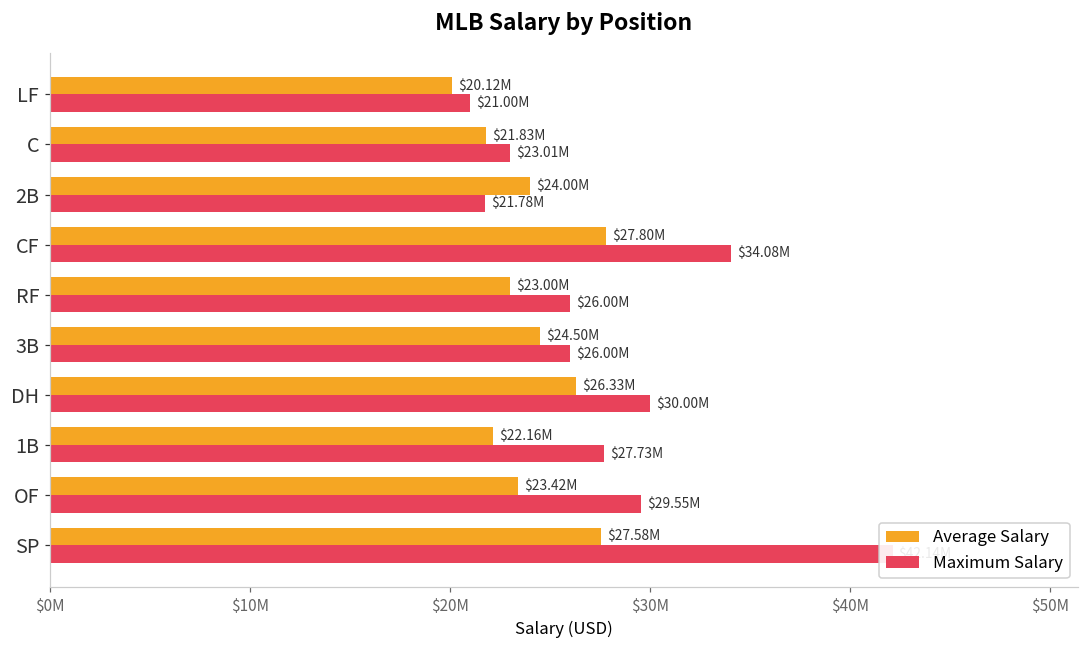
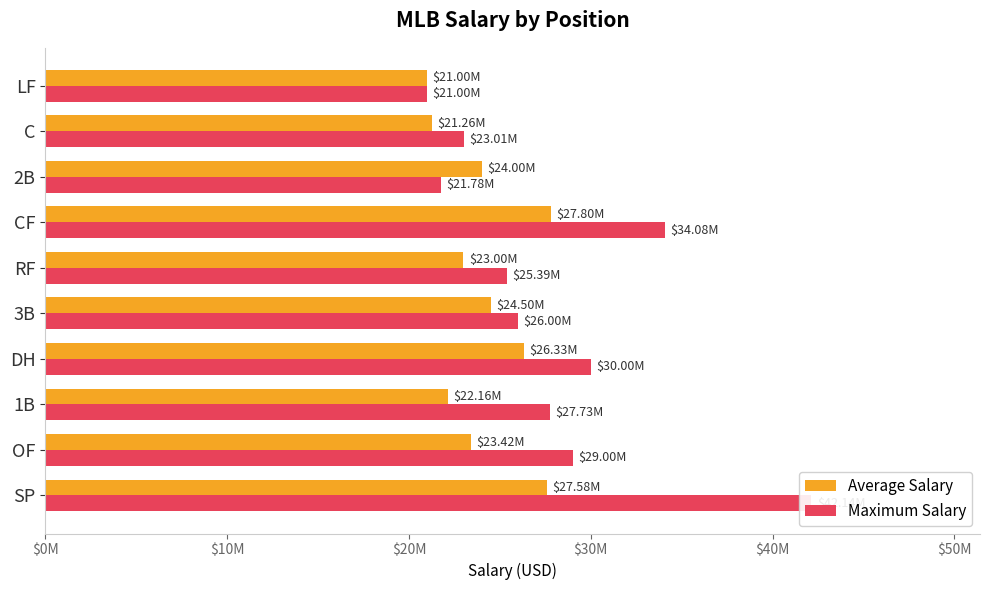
Average Salary, LF: $20.12M -> $21.00M
Average Salary, C: $21.83M -> $21.26M
Maximum Salary, RF: $26.00M -> $25.39M
Maximum Salary, OF: $29.55M -> $29.00M
